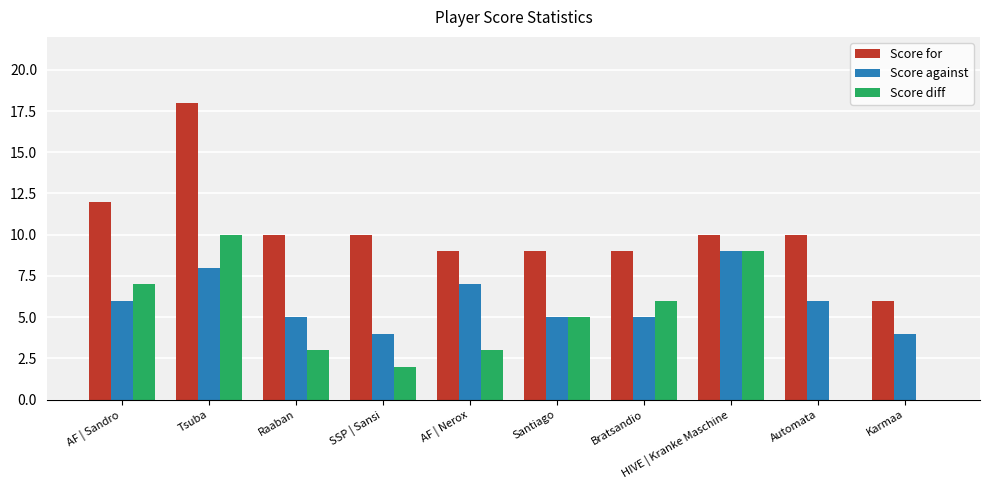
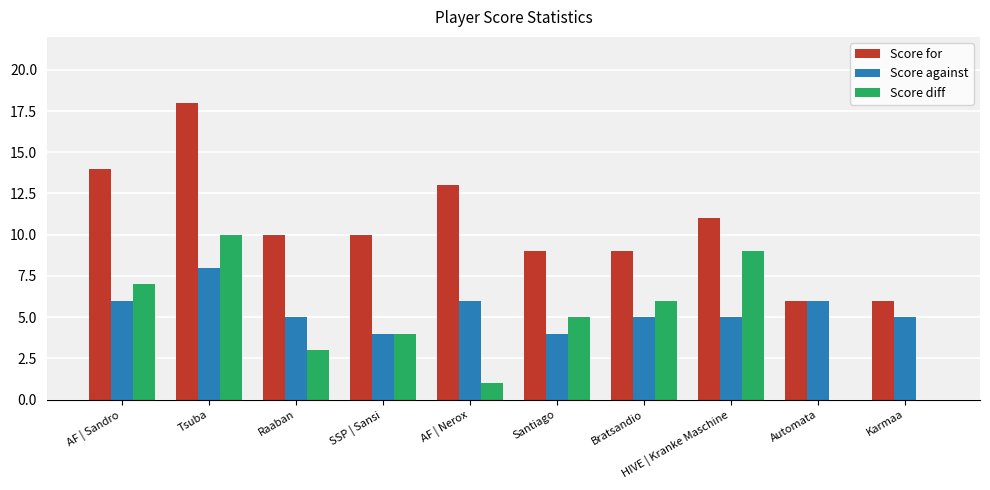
Score for, AF | Sandro: 12 -> 14
Score diff, SSP | Sansi: 2 -> 4
Score for, AF | Nerox: 9 -> 13
Score against, AF | Nerox: 7 -> 6
Score diff, AF | Nerox: 3 -> 1
Score against, Santiago: 5 -> 4
Score for, HIVE | Kranke Maschine: 10 -> 11
Score against, HIVE | Kranke Maschine: 9 -> 5
Score for, Automata: 10 -> 6
Score against, Karmaa: 4 -> 5
